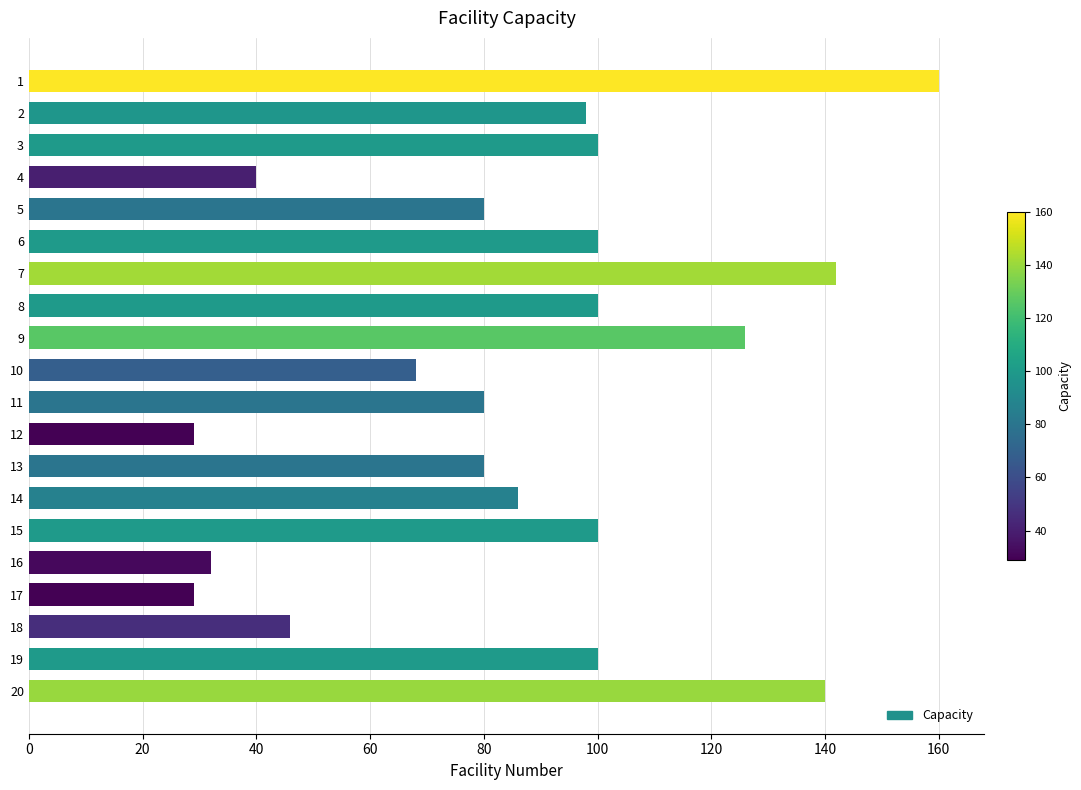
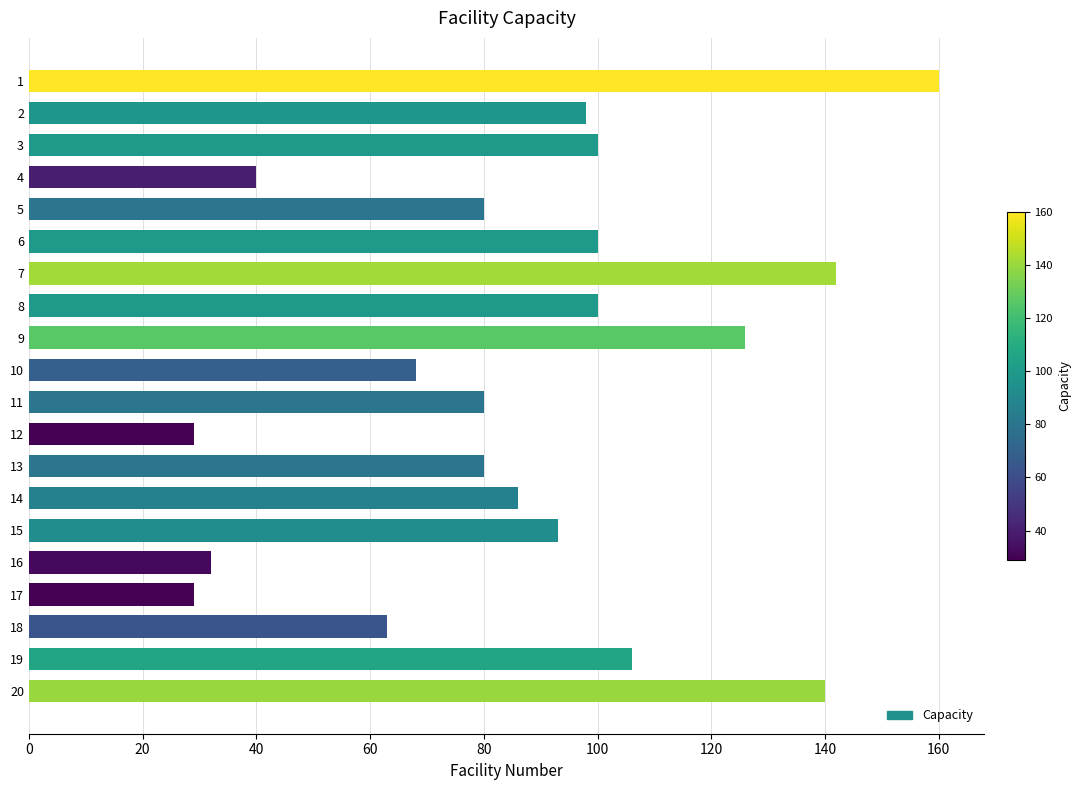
15: 100 -> 93
18: 46 -> 63
19: 100 -> 106
